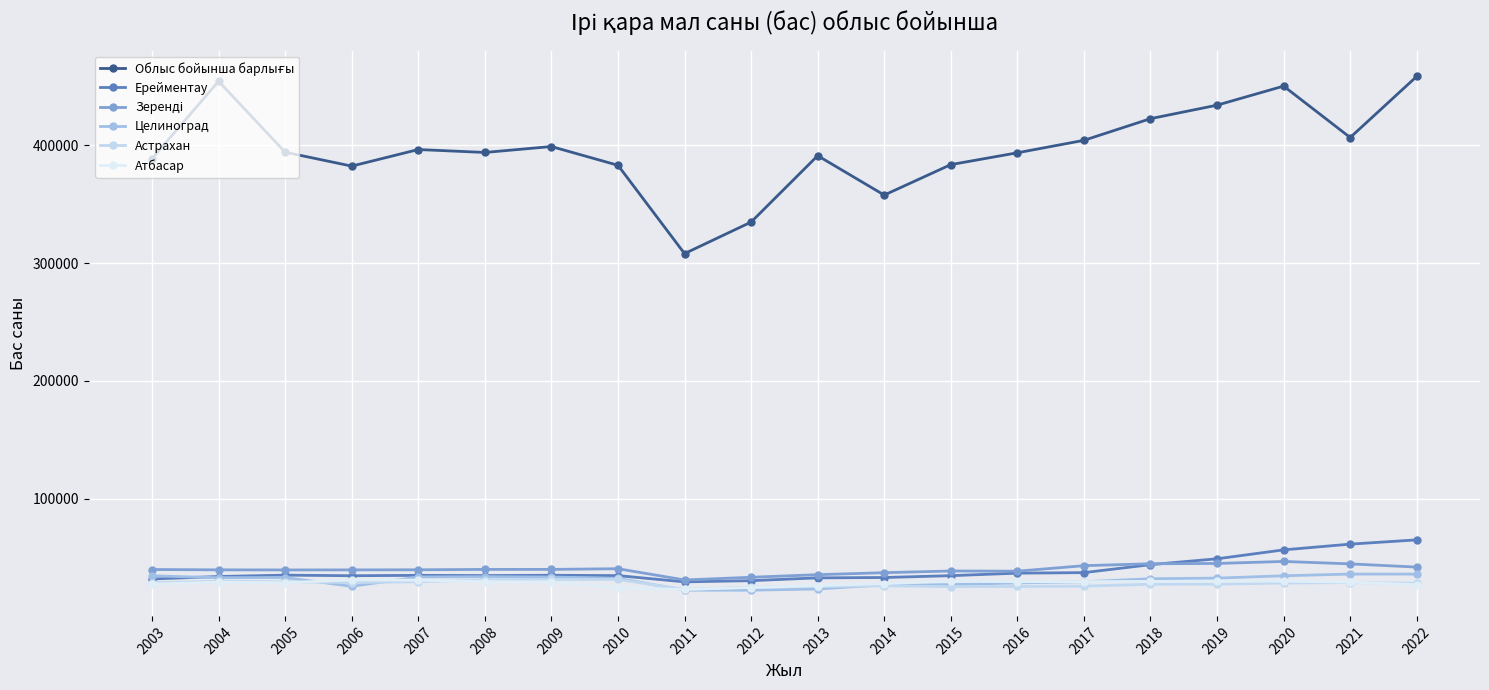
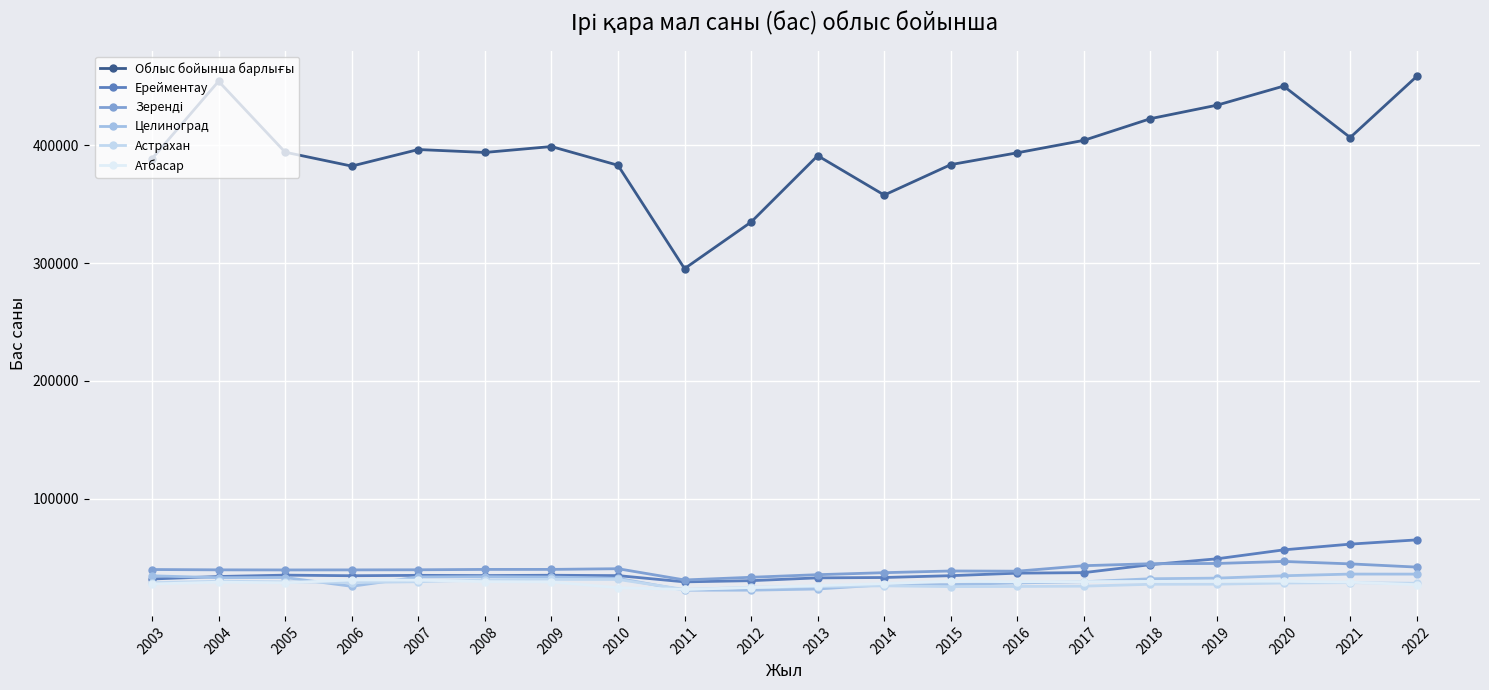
Облыс бойынша барлығы, 2011: 308000 -> 295000
